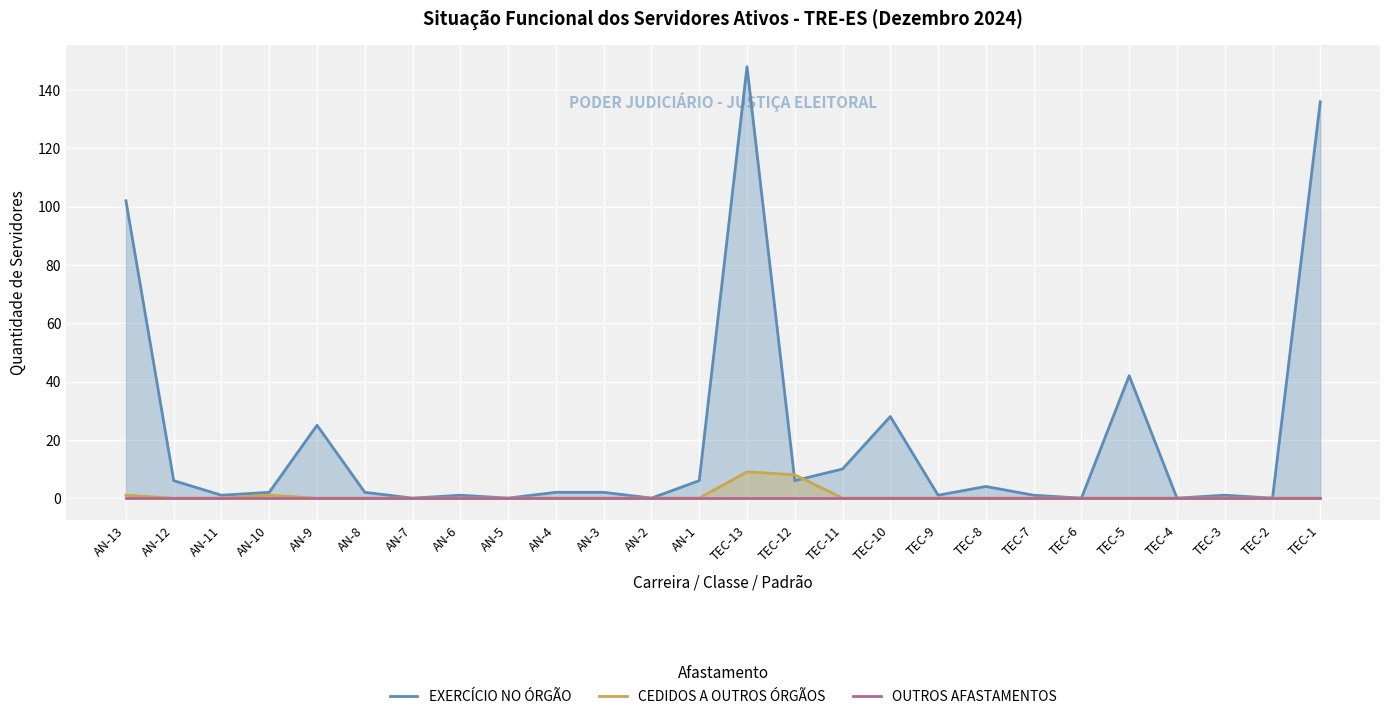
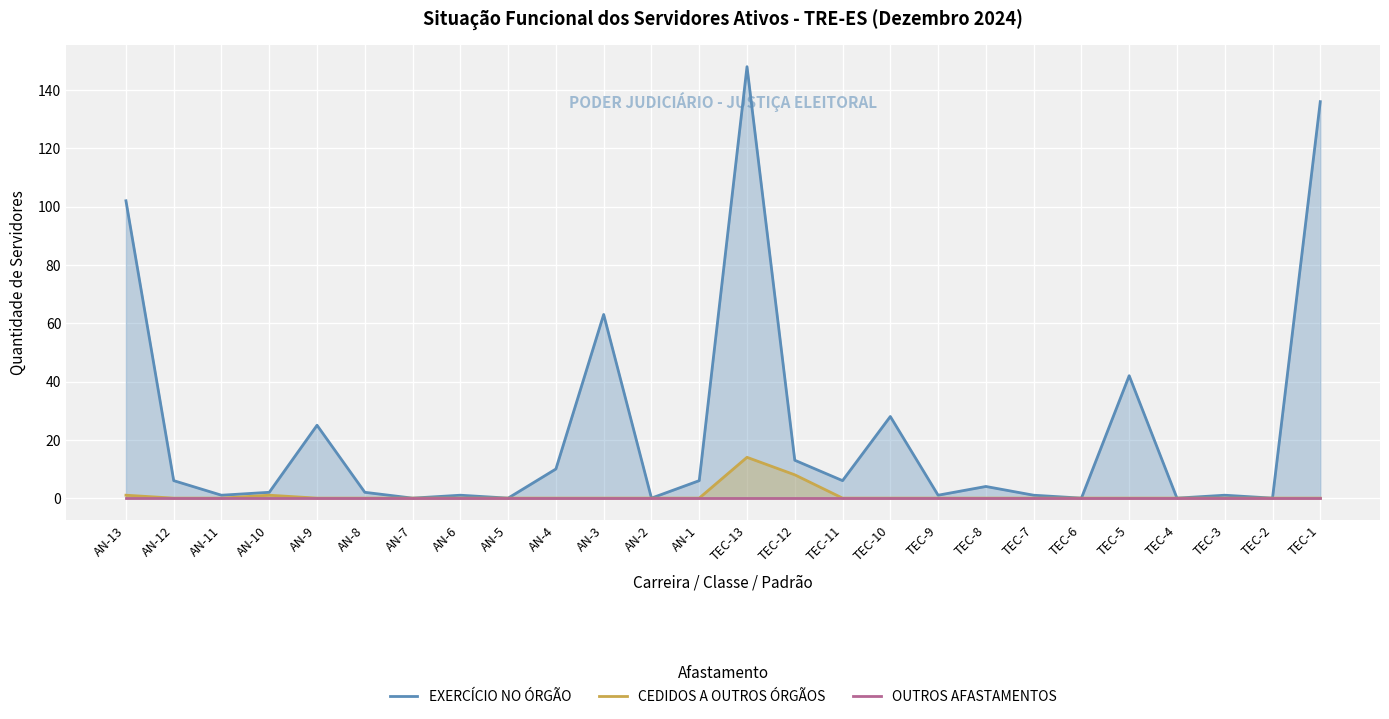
EXERCÍCIO NO ÓRGÃO, AN-4: 2 -> 10
EXERCÍCIO NO ÓRGÃO, AN-3: 2 -> 63
CEDIDOS A OUTROS ÓRGÃOS, TEC-13: 9 -> 14
EXERCÍCIO NO ÓRGÃO, TEC-12: 6 -> 13
EXERCÍCIO NO ÓRGÃO, TEC-11: 10 -> 6
